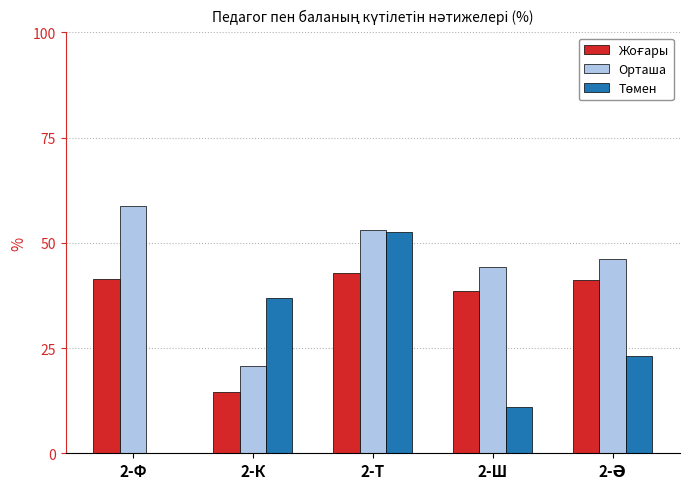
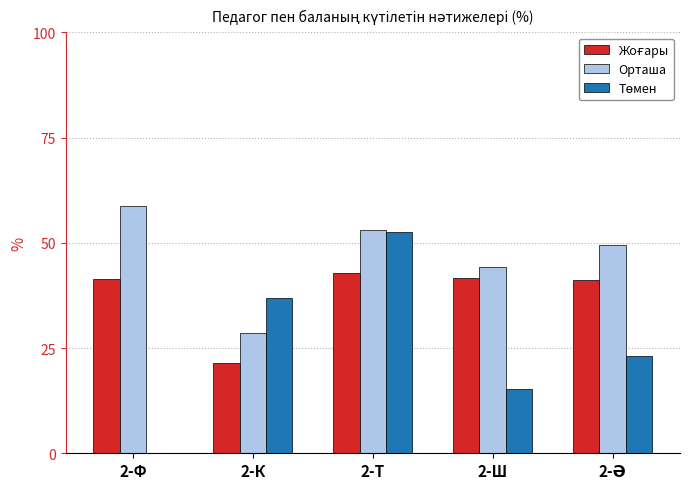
Жоғары, 2-К: 14 -> 22
Орташа, 2-К: 21 -> 28
Жоғары, 2-Ш: 38 -> 42
Төмен, 2-Ш: 11 -> 15
Орташа, 2-Ә: 46 -> 49
